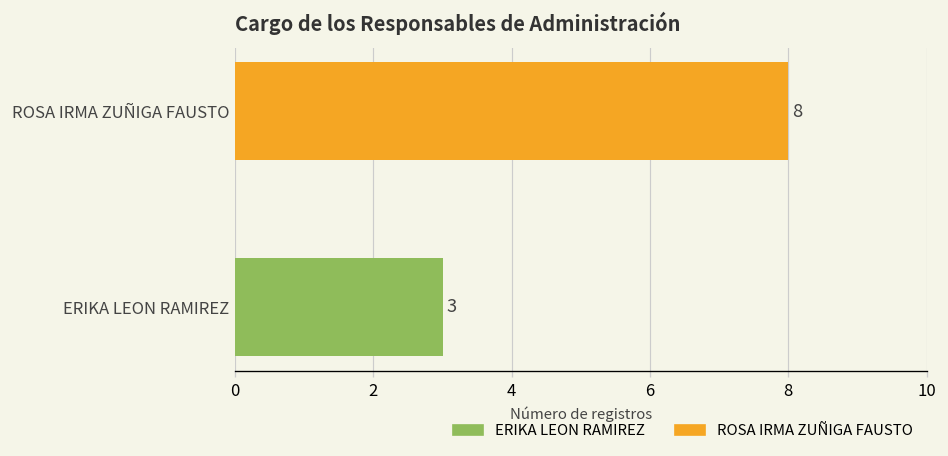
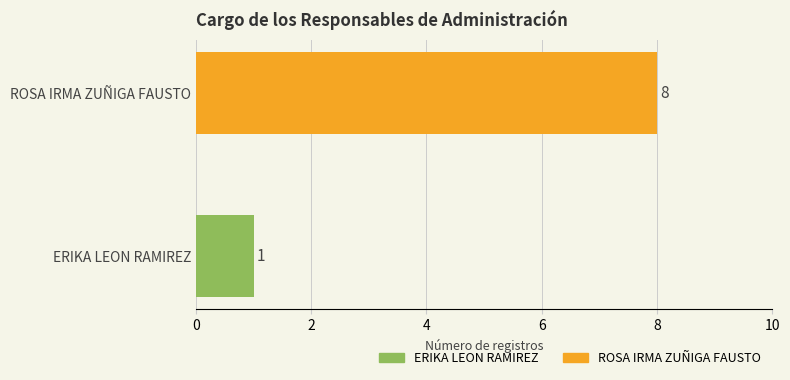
ERIKA LEON RAMIREZ: 3 -> 1
